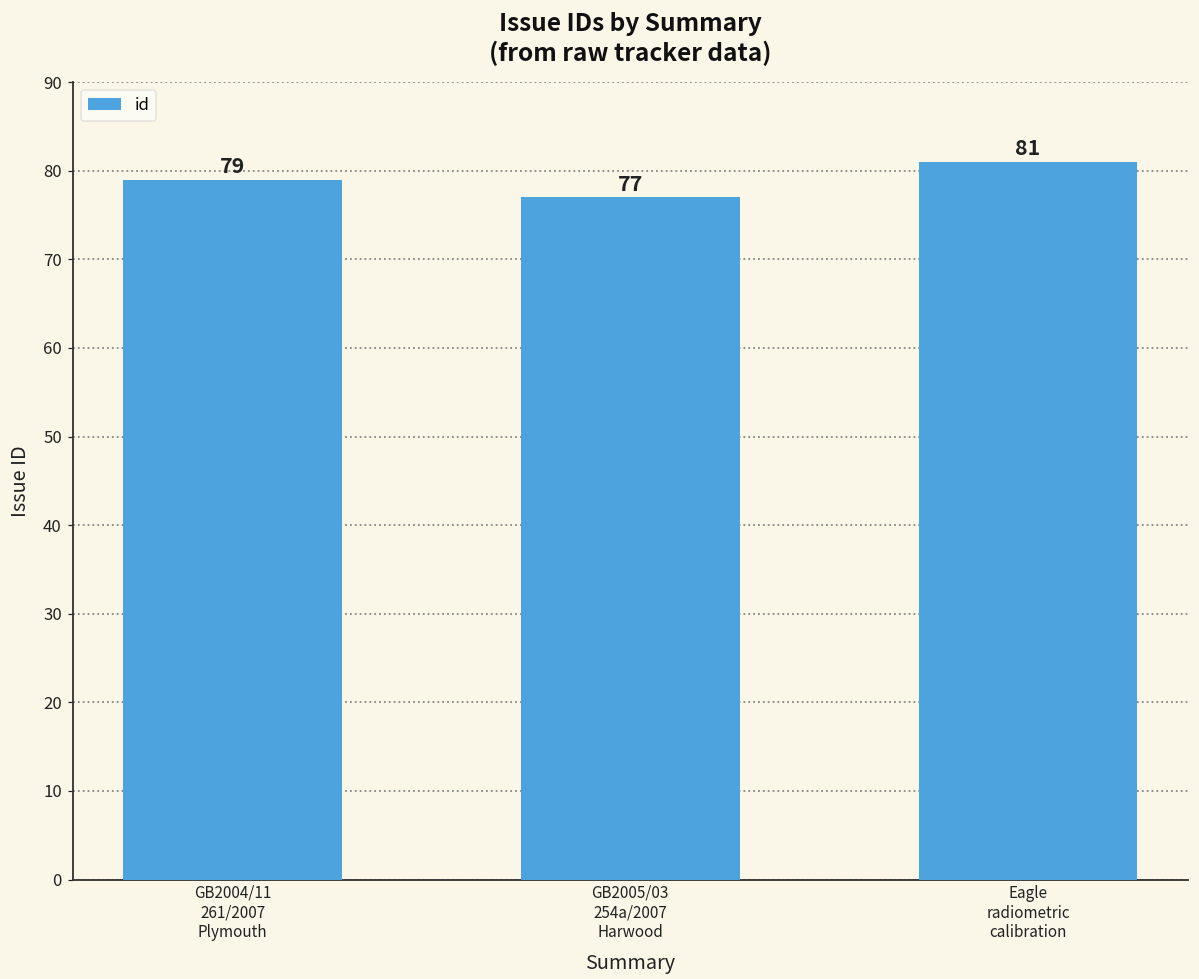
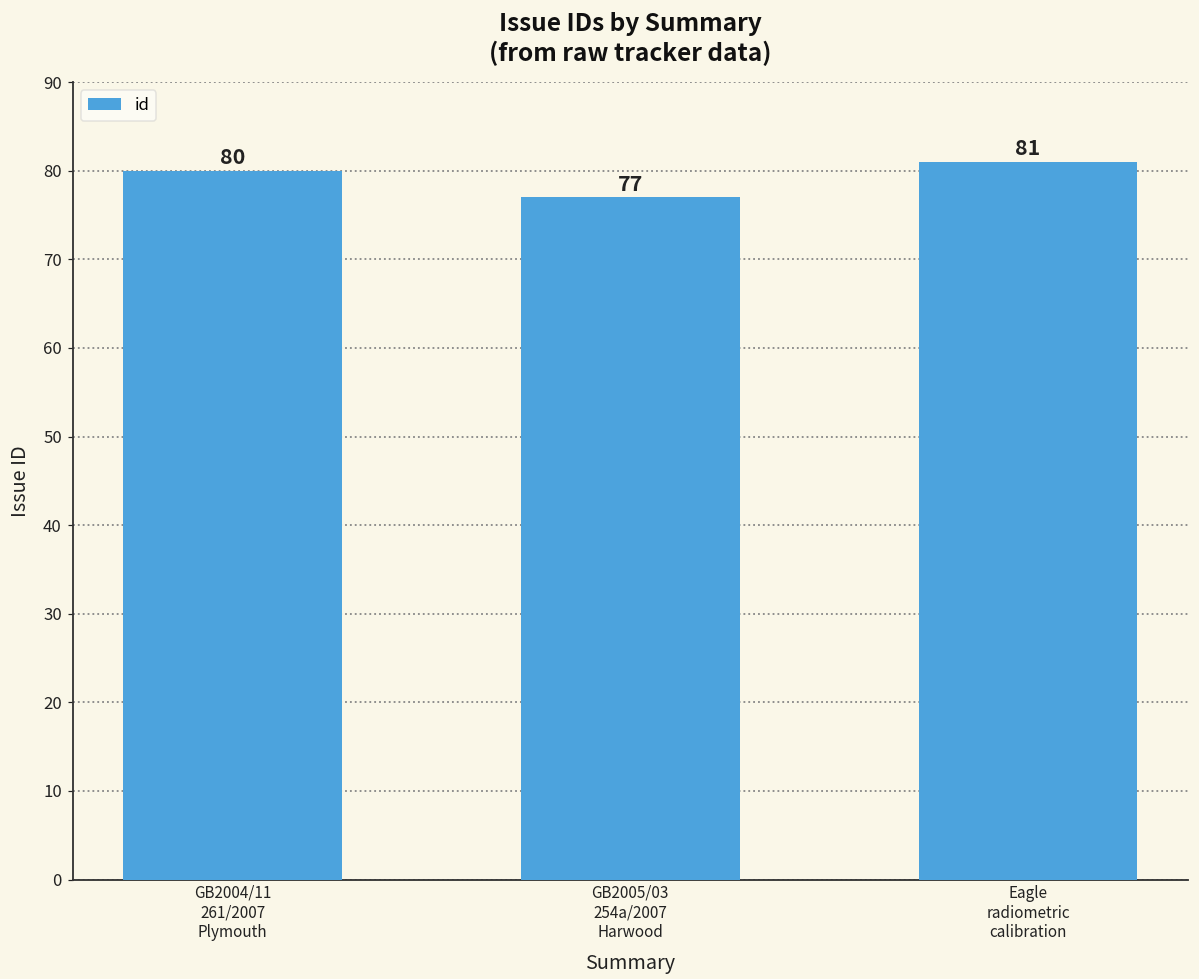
GB2004/11 261/2007 Plymouth: 79 -> 80
